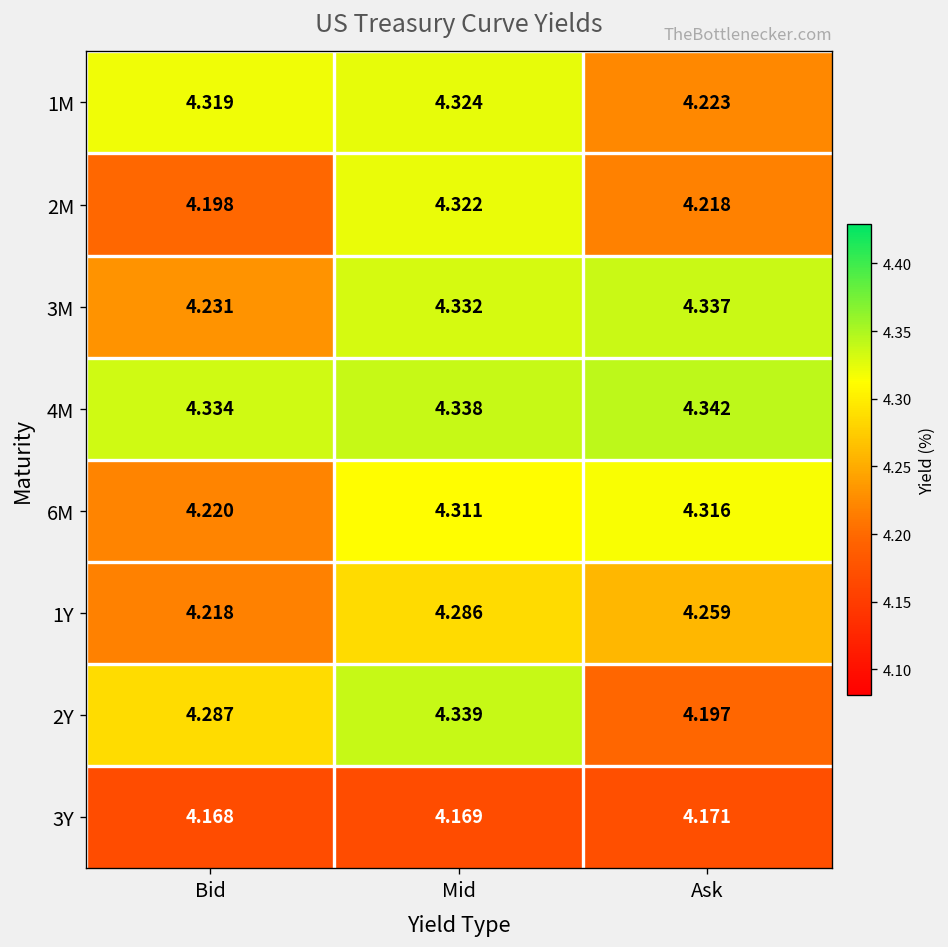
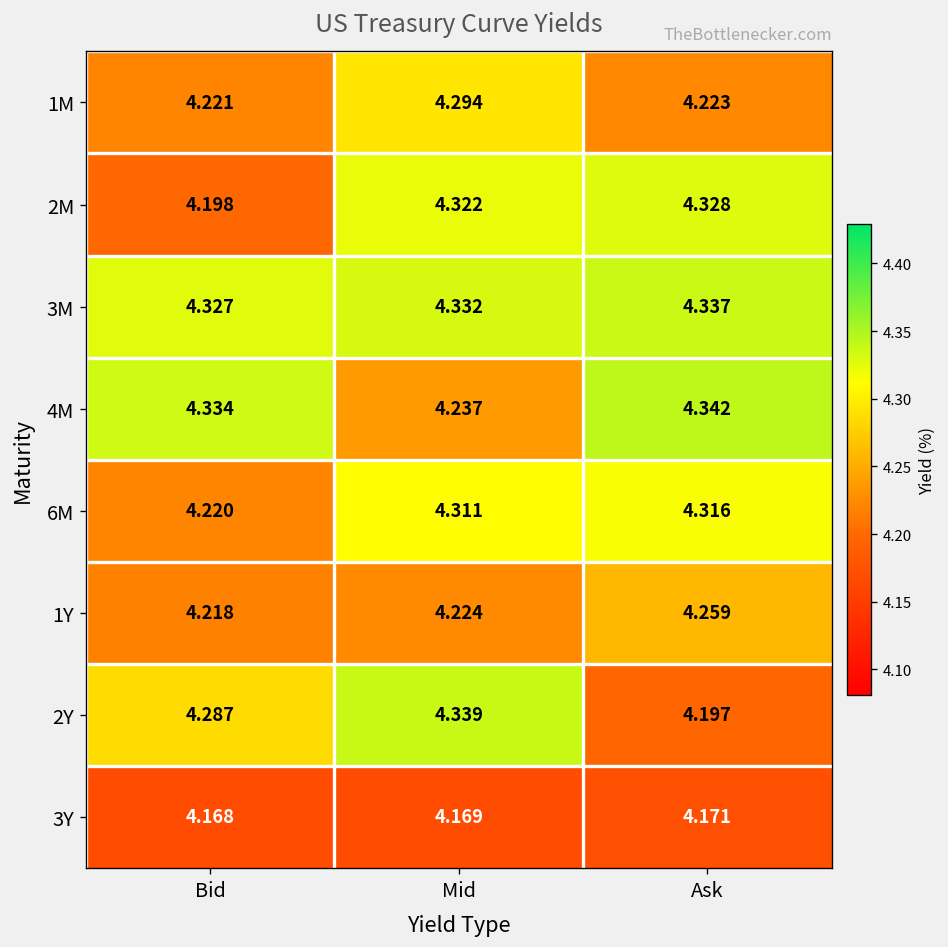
1M, Bid: 4.319 -> 4.221
1M, Mid: 4.324 -> 4.294
2M, Ask: 4.218 -> 4.328
3M, Bid: 4.231 -> 4.327
4M, Mid: 4.338 -> 4.237
1Y, Mid: 4.286 -> 4.224
